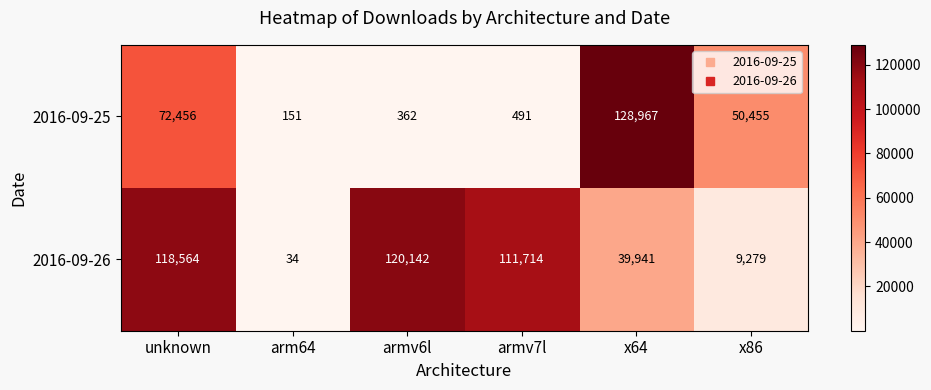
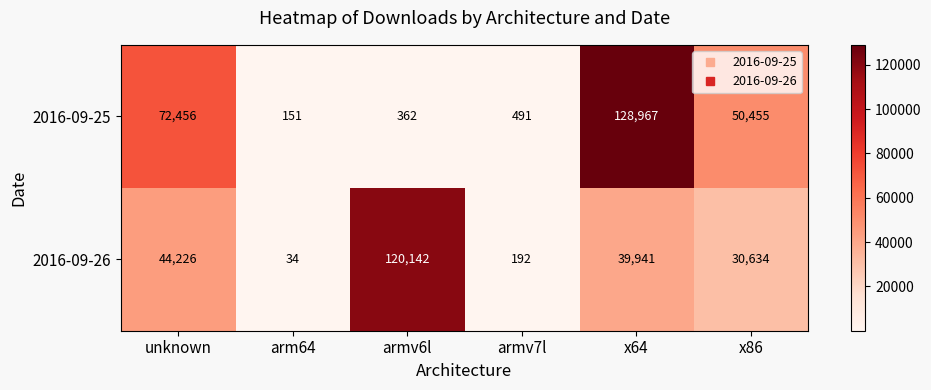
2016-09-26, unknown: 118,564 -> 44,226
2016-09-26, armv7l: 111,714 -> 192
2016-09-26, x86: 9,279 -> 30,634
